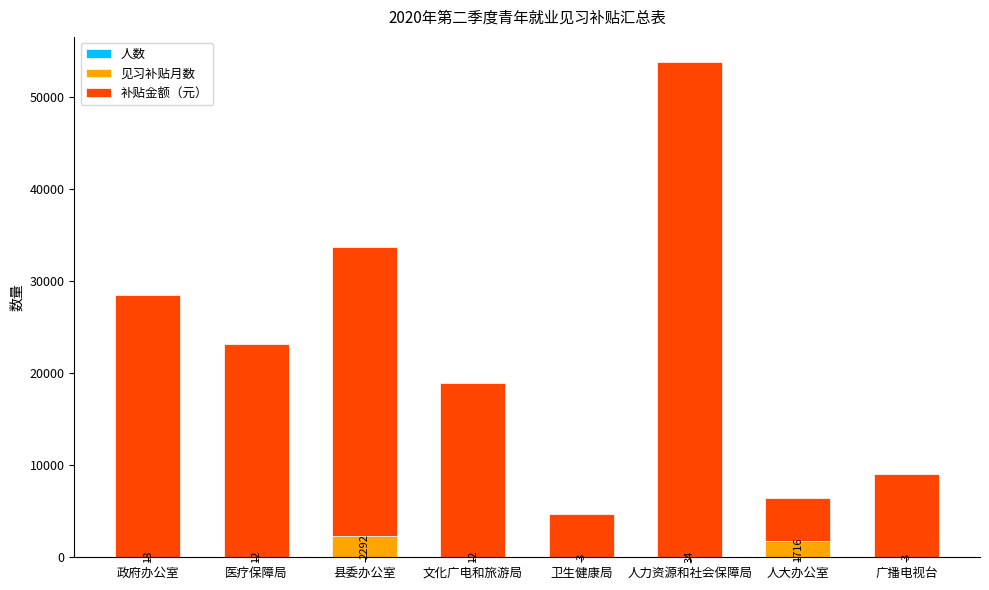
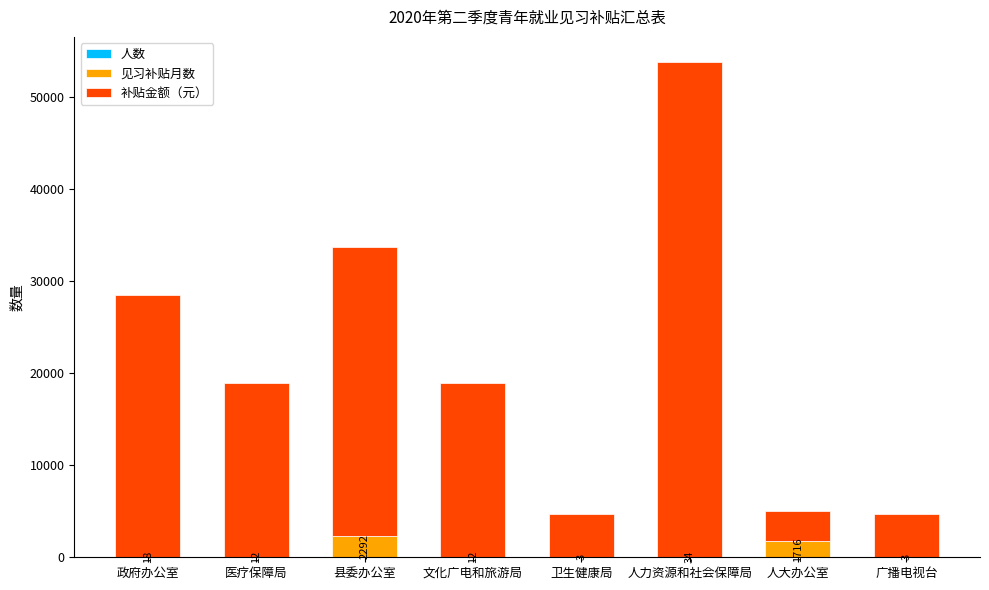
补贴金额（元）, 医疗保障局: 23000 -> 19000
补贴金额（元）, 人大办公室: 5000 -> 3000
补贴金额（元）, 广播电视台: 9000 -> 5000
